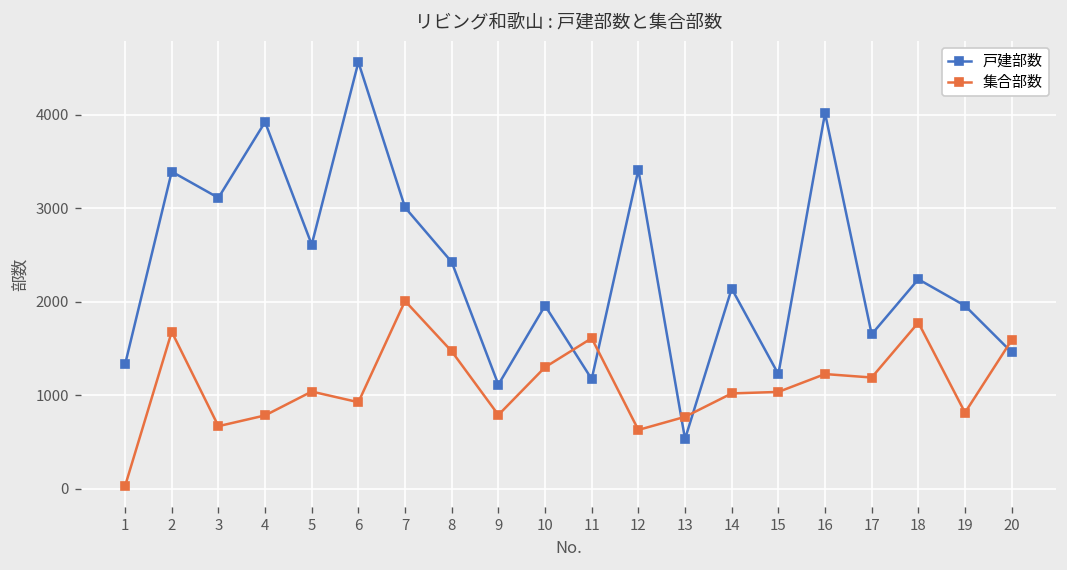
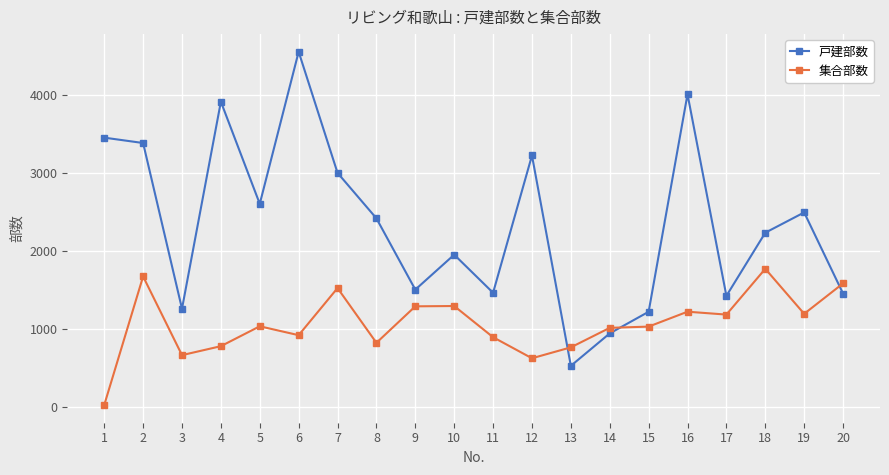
戸建部数, 1: 1300 -> 3500
戸建部数, 3: 3100 -> 1300
集合部数, 7: 2000 -> 1500
集合部数, 8: 1500 -> 800
戸建部数, 9: 1100 -> 1500
集合部数, 9: 800 -> 1300
戸建部数, 11: 1200 -> 1500
集合部数, 11: 1600 -> 900
戸建部数, 12: 3400 -> 3200
戸建部数, 14: 2100 -> 900
戸建部数, 17: 1700 -> 1400
戸建部数, 19: 2000 -> 2500
集合部数, 19: 800 -> 1200
